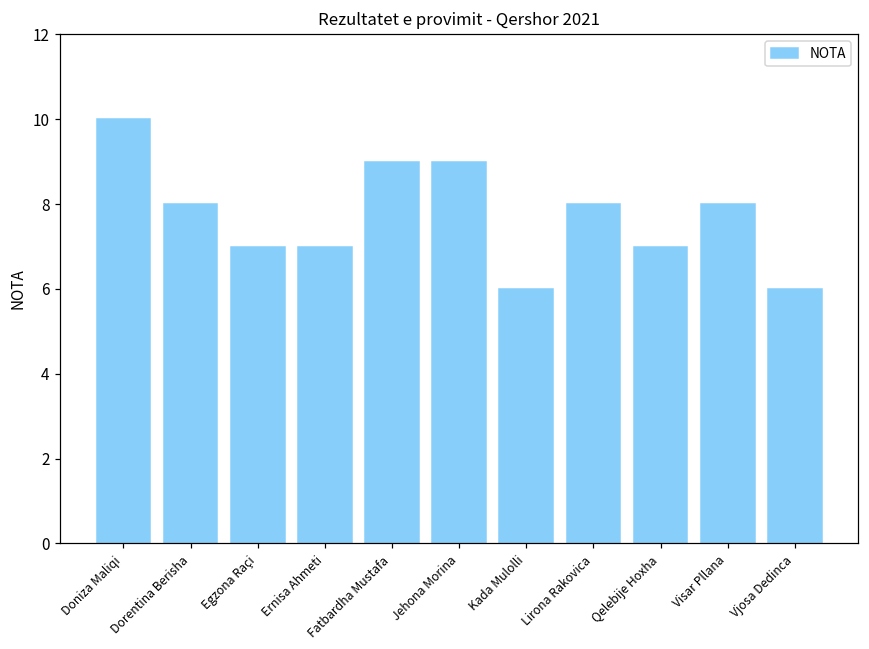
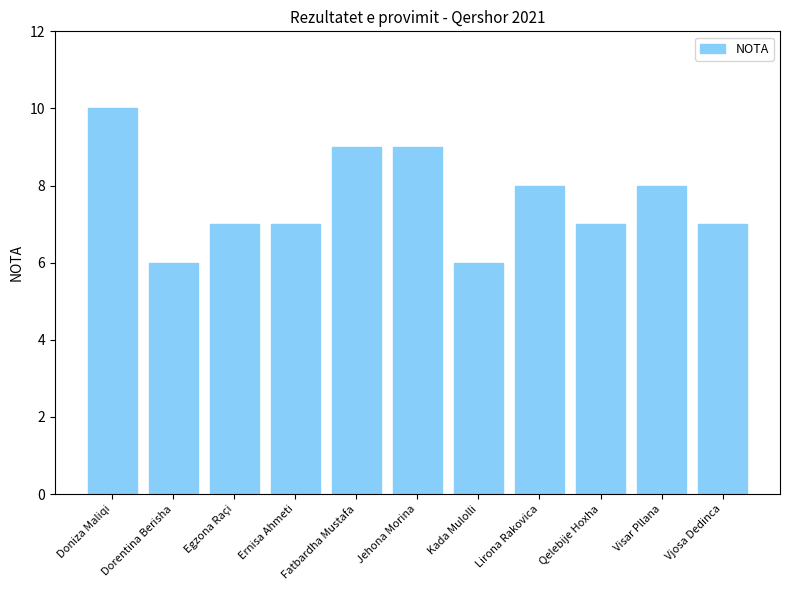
Dorentina Berisha: 8 -> 6
Vjosa Dedinca: 6 -> 7
